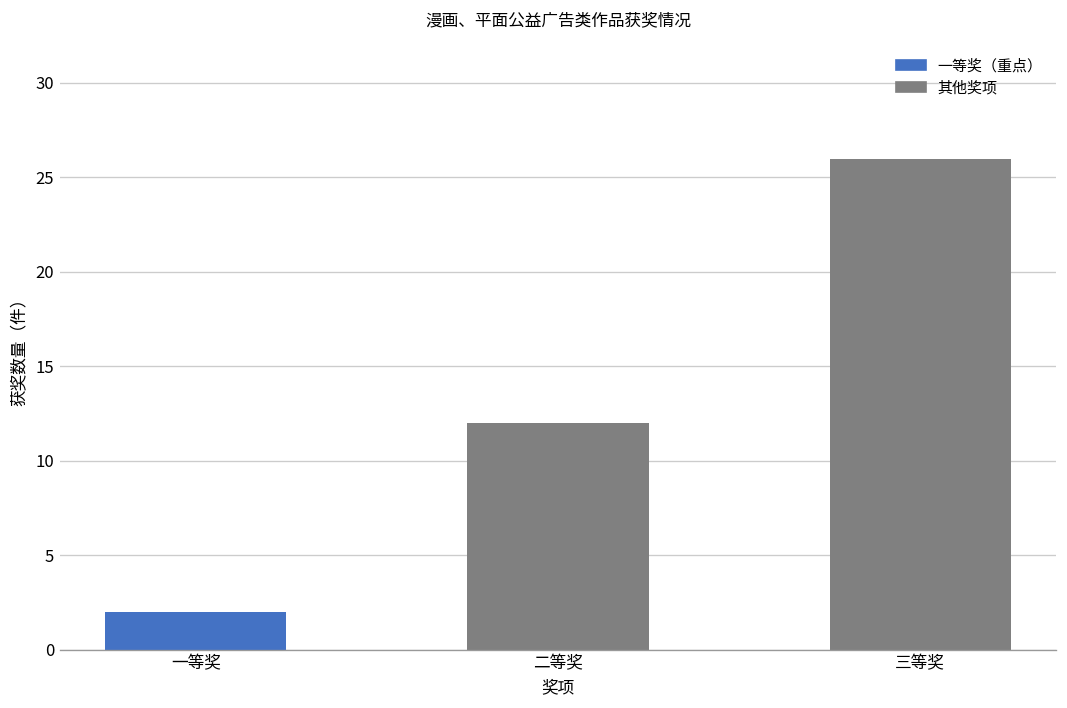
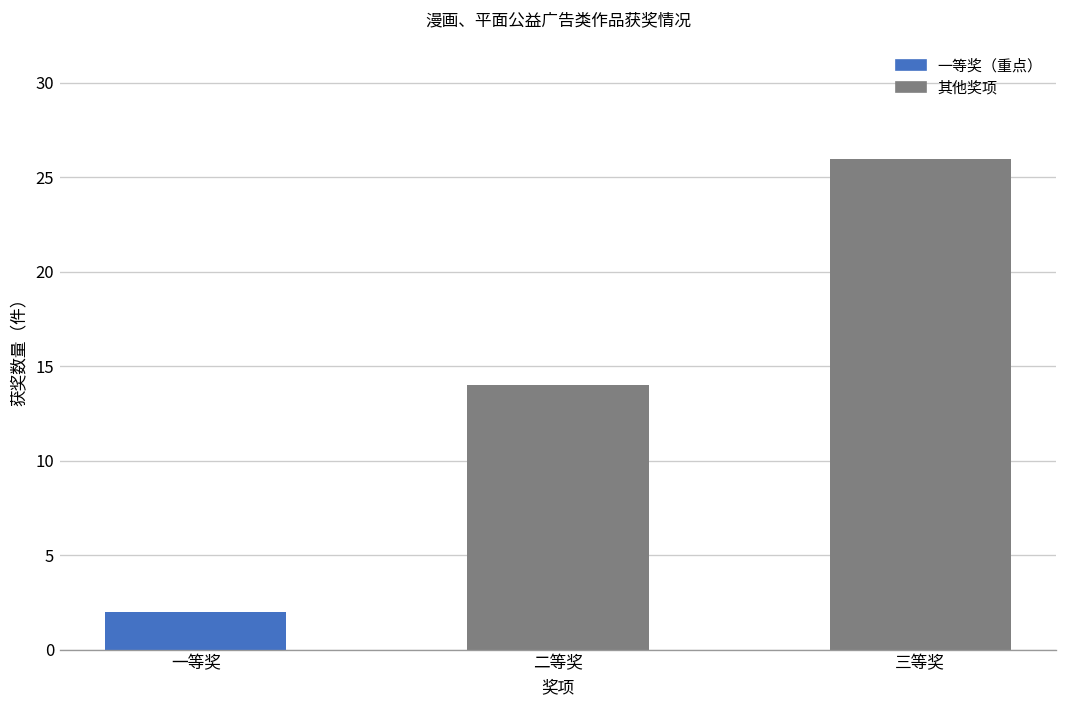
二等奖: 12 -> 14
